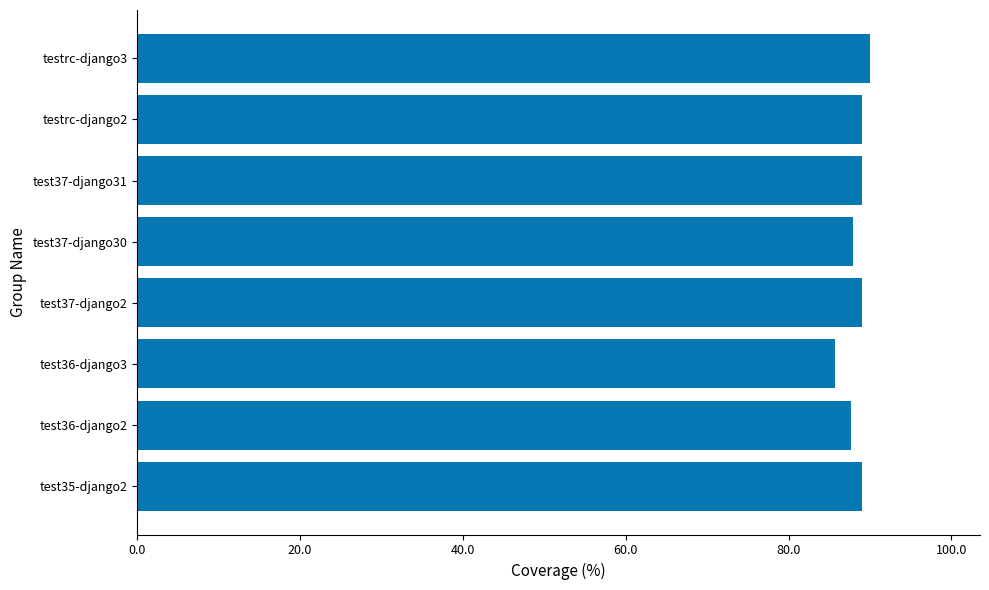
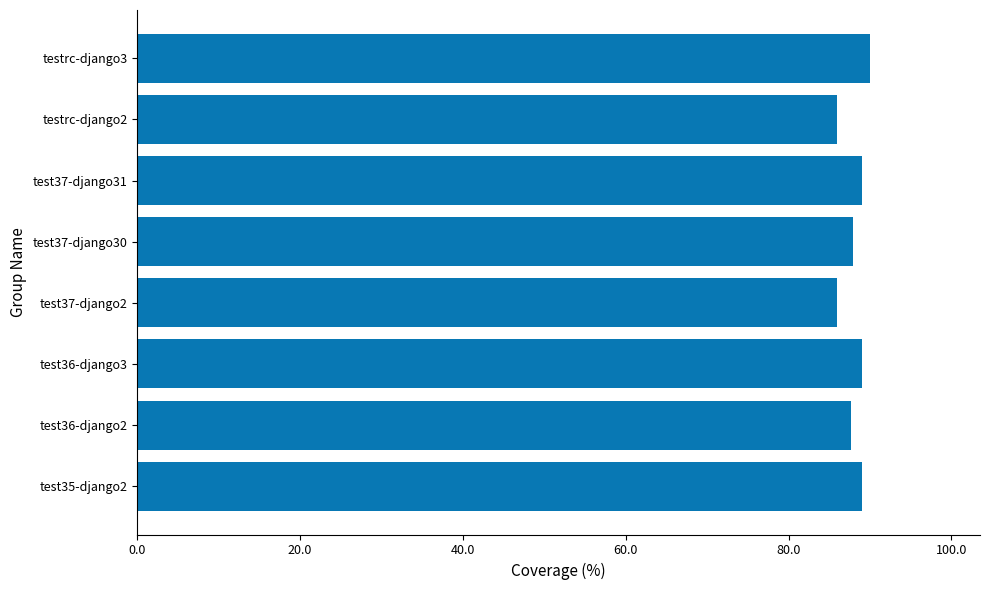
testrc-django2: 89 -> 86
test37-django2: 89 -> 86
test36-django3: 86 -> 89
